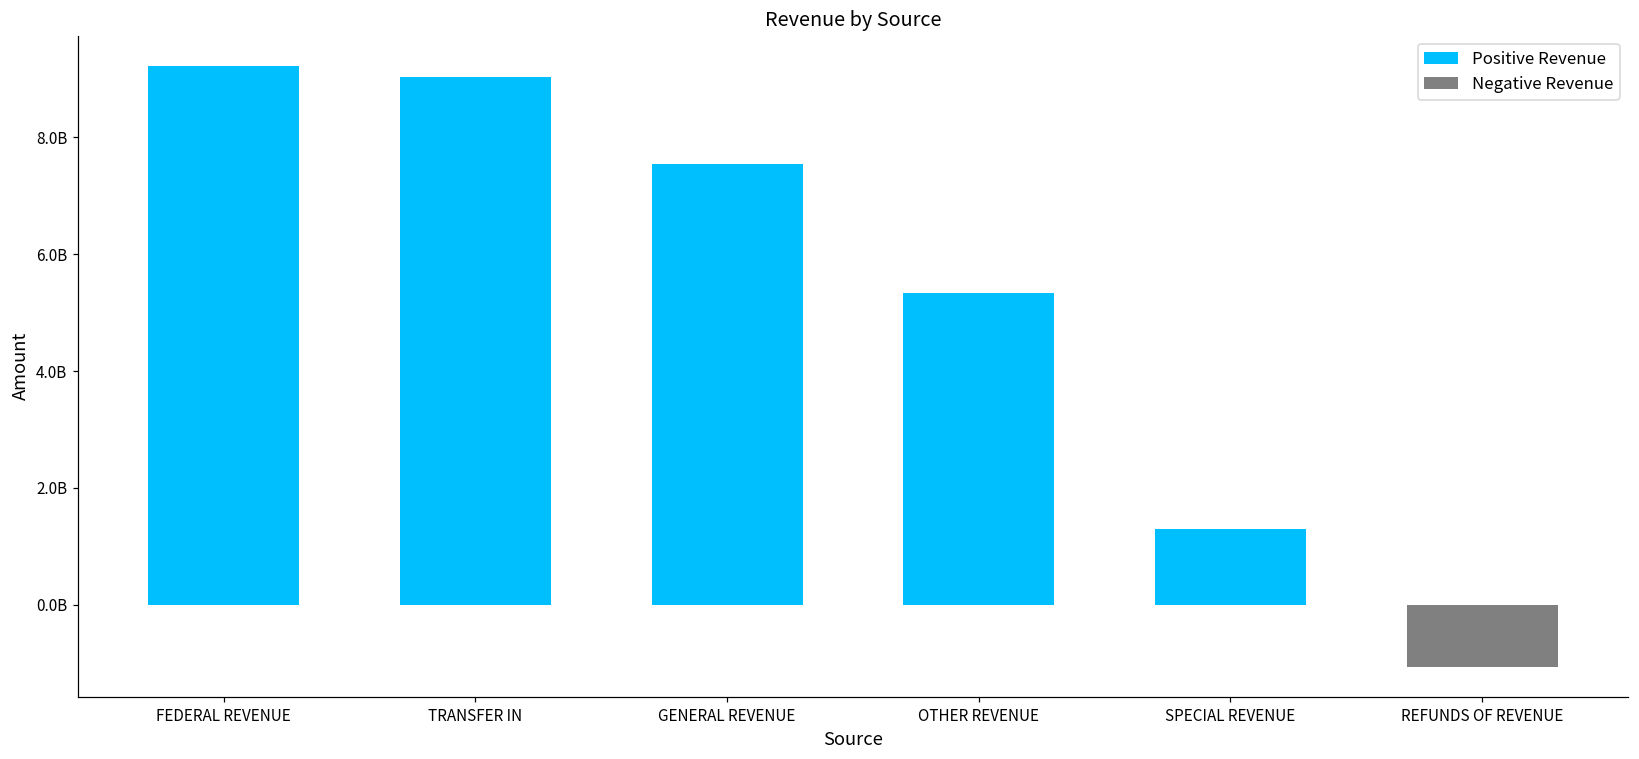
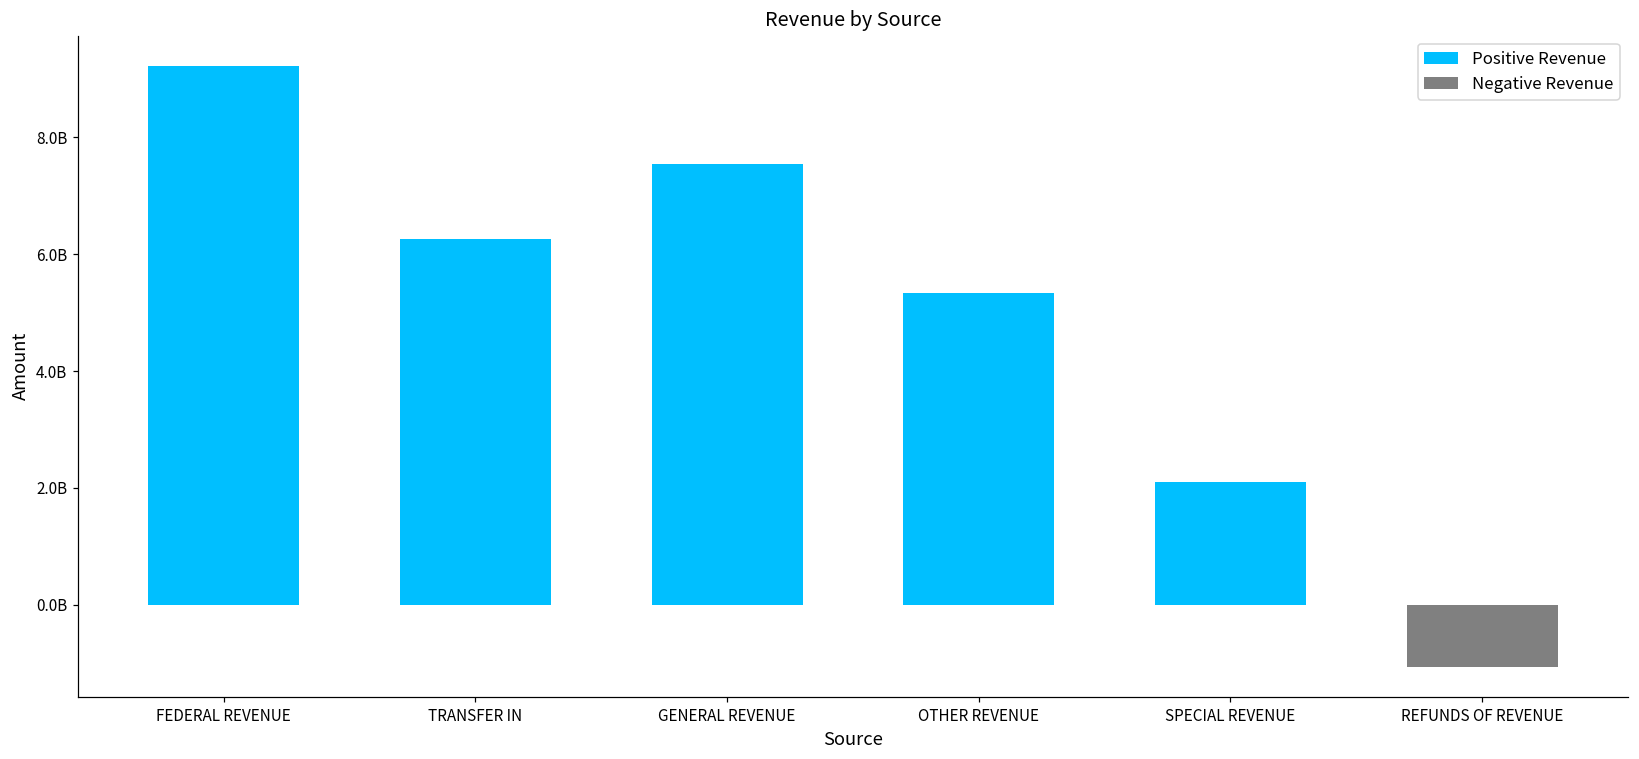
TRANSFER IN: 9000000000 -> 6300000000
SPECIAL REVENUE: 1300000000 -> 2100000000
